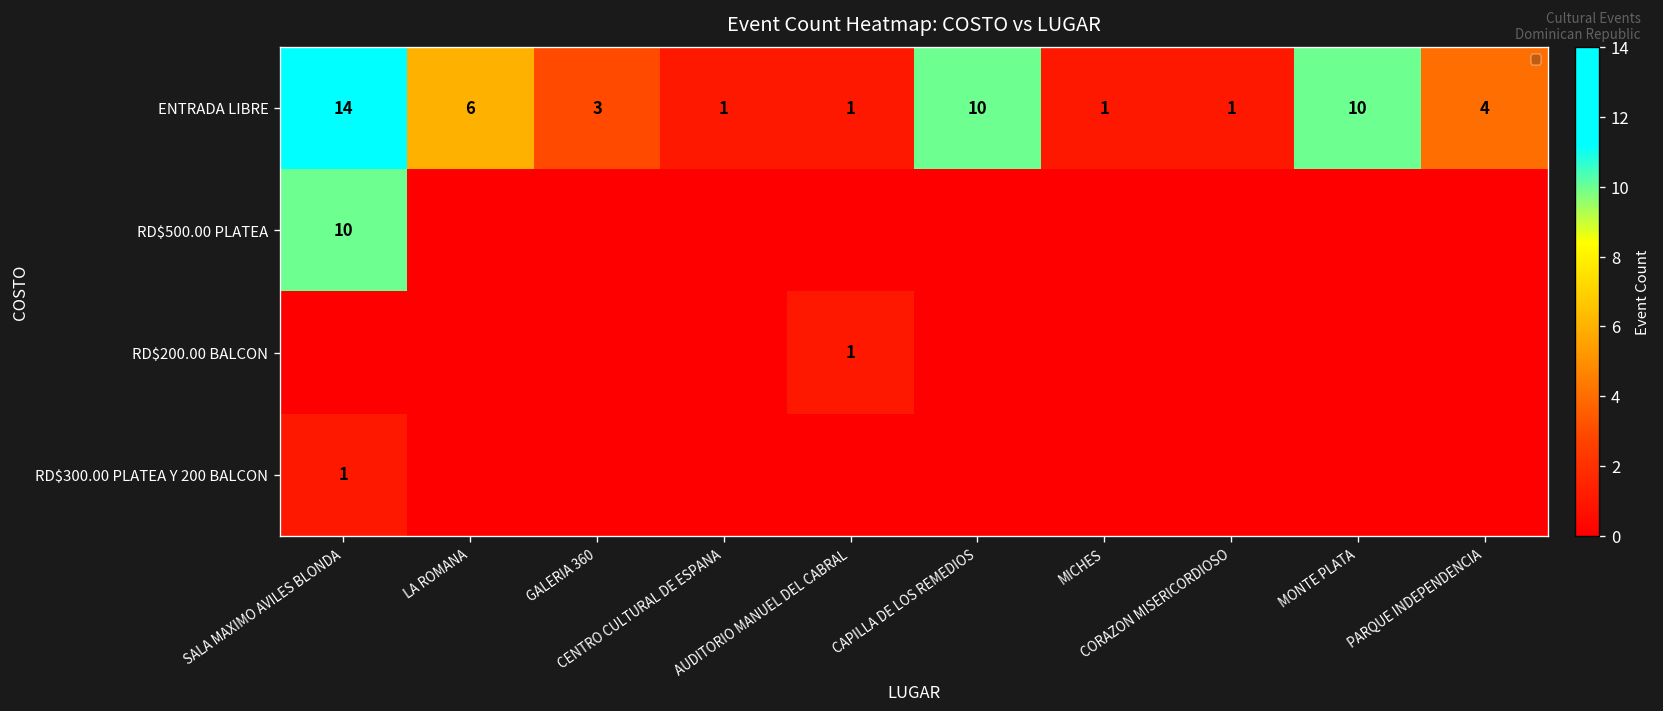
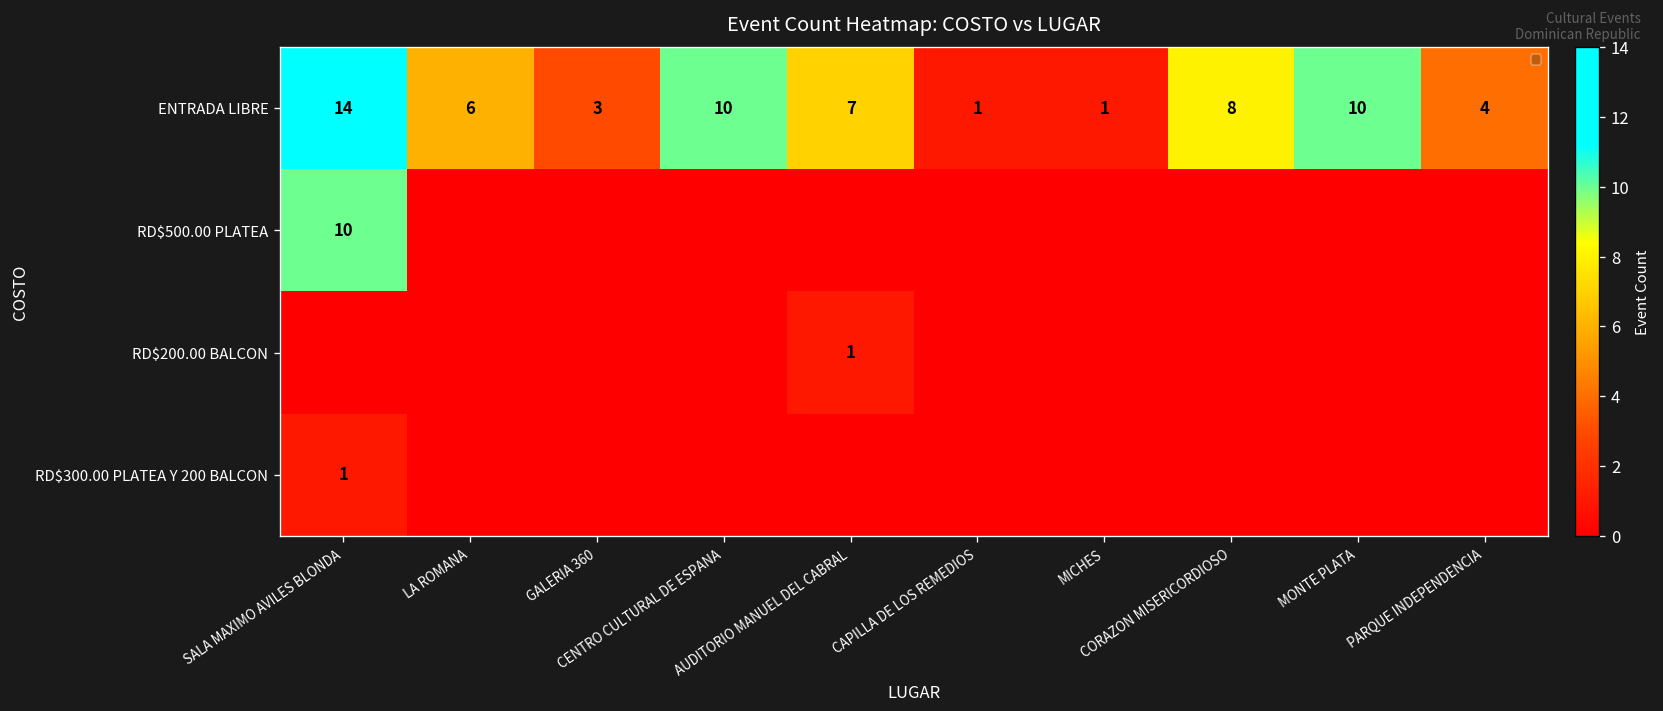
ENTRADA LIBRE, CENTRO CULTURAL DE ESPANA: 1 -> 10
ENTRADA LIBRE, AUDITORIO MANUEL DEL CABRAL: 1 -> 7
ENTRADA LIBRE, CAPILLA DE LOS REMEDIOS: 10 -> 1
ENTRADA LIBRE, CORAZON MISERICORDIOSO: 1 -> 8
